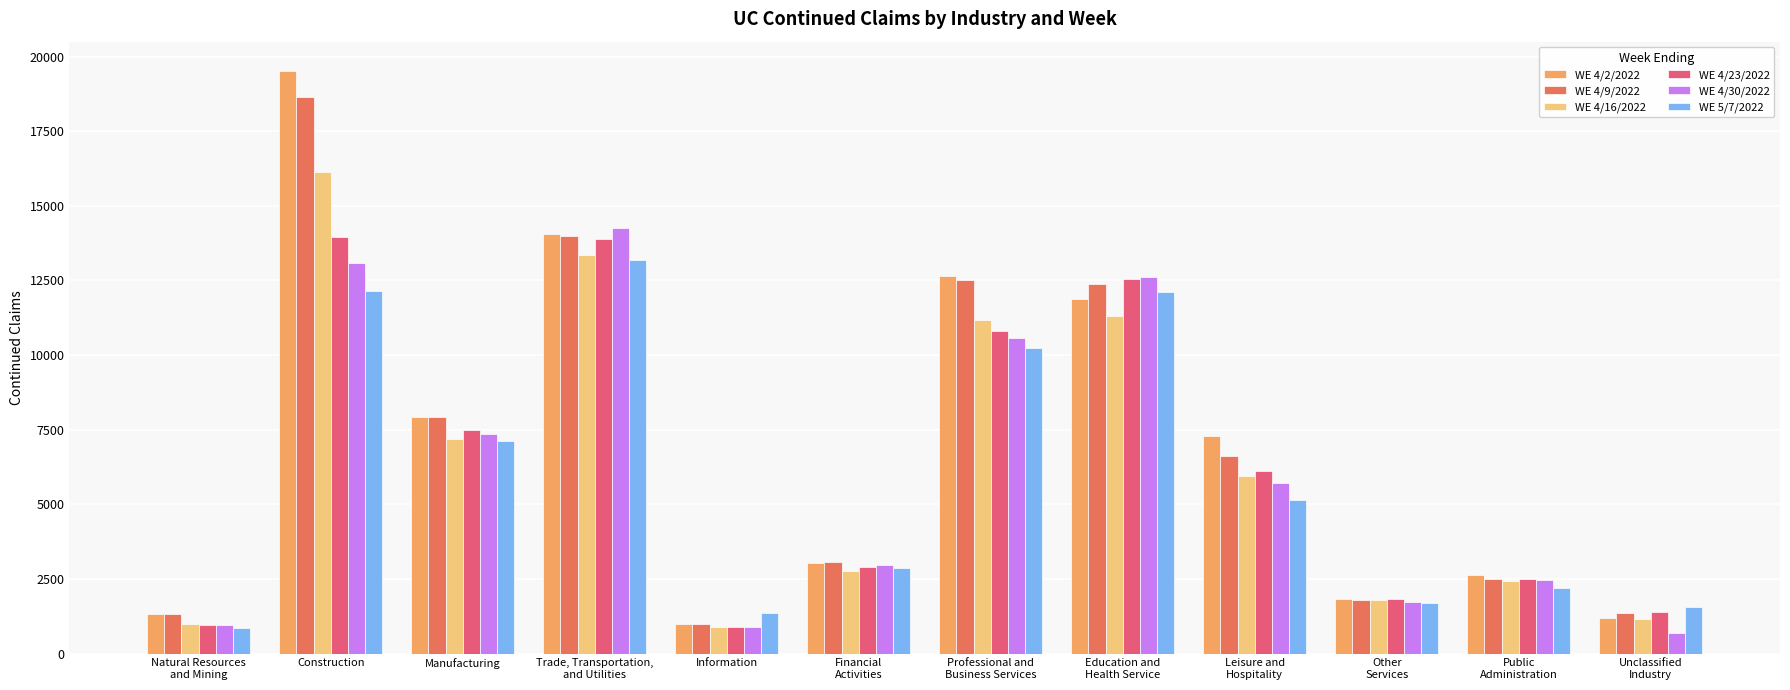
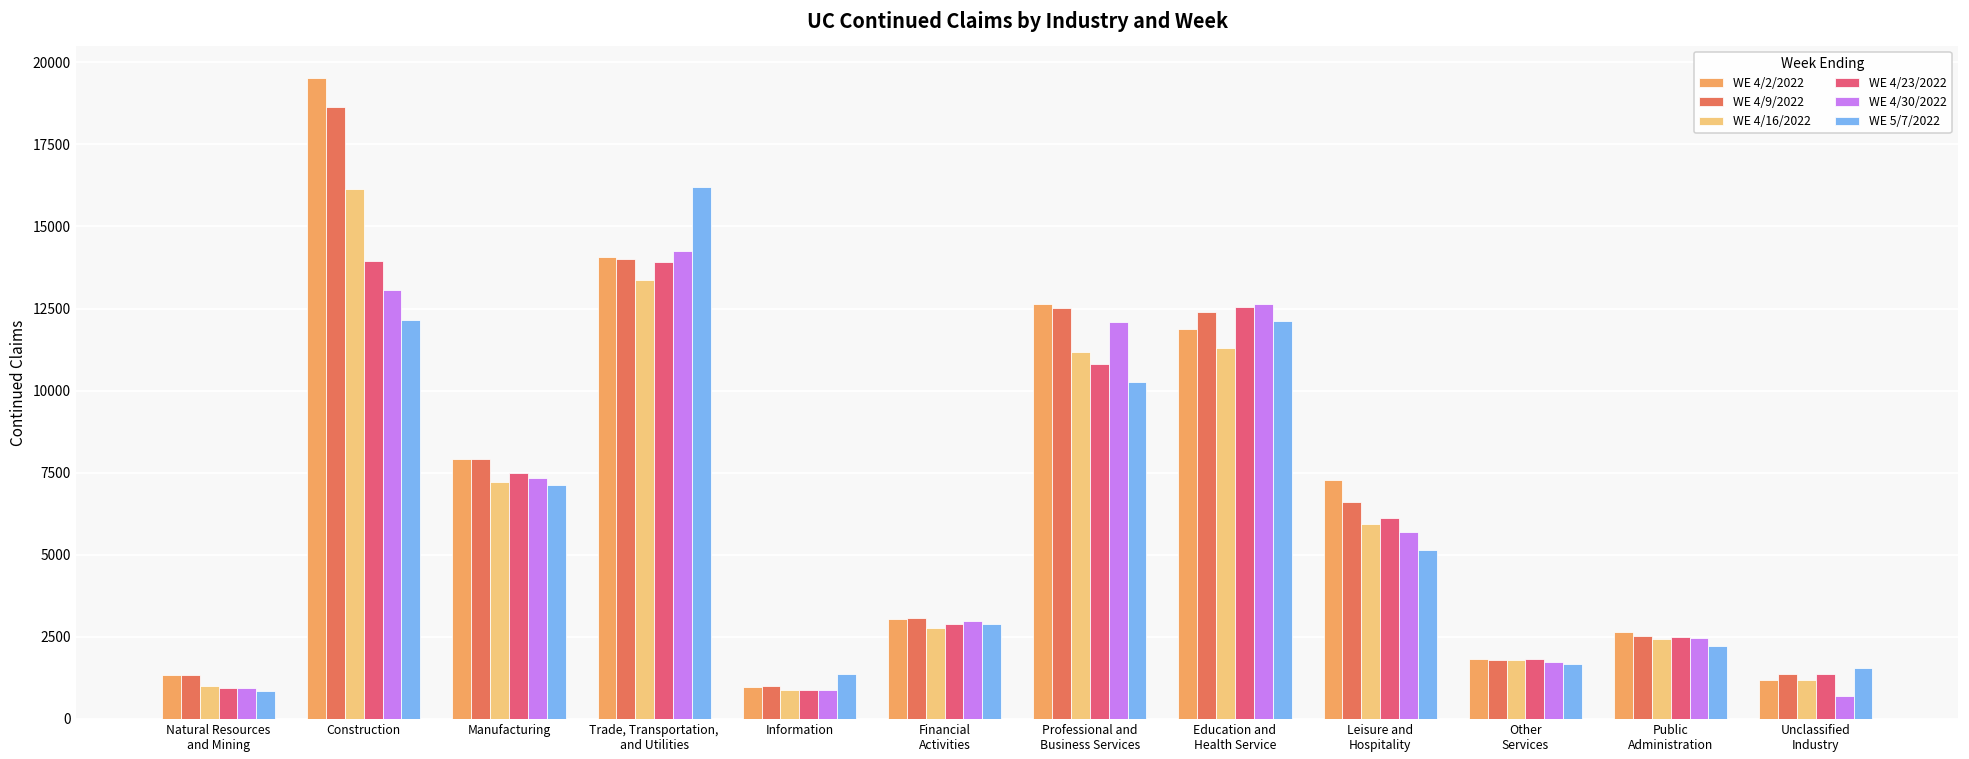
WE 5/7/2022, Trade, Transportation, and Utilities: 13200 -> 16200
WE 4/30/2022, Professional and Business Services: 10600 -> 12100
